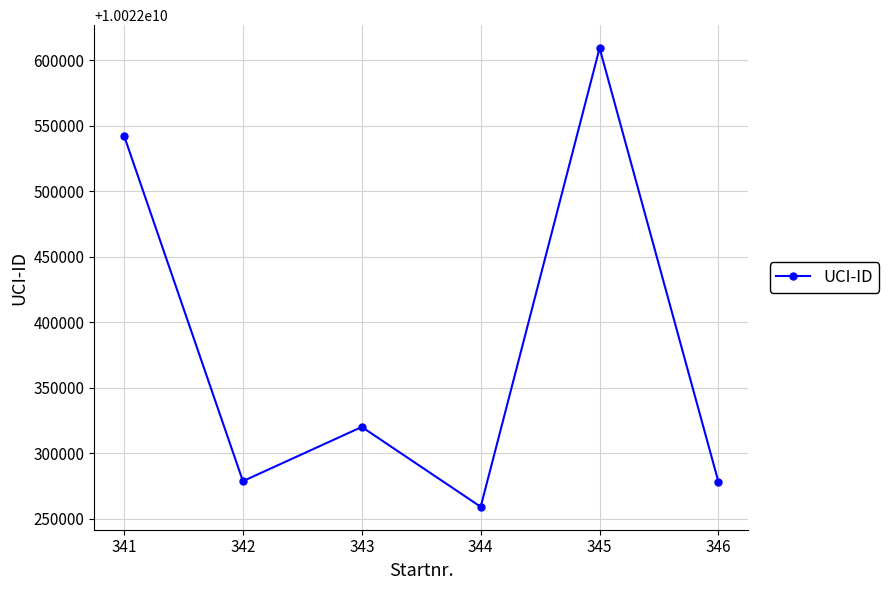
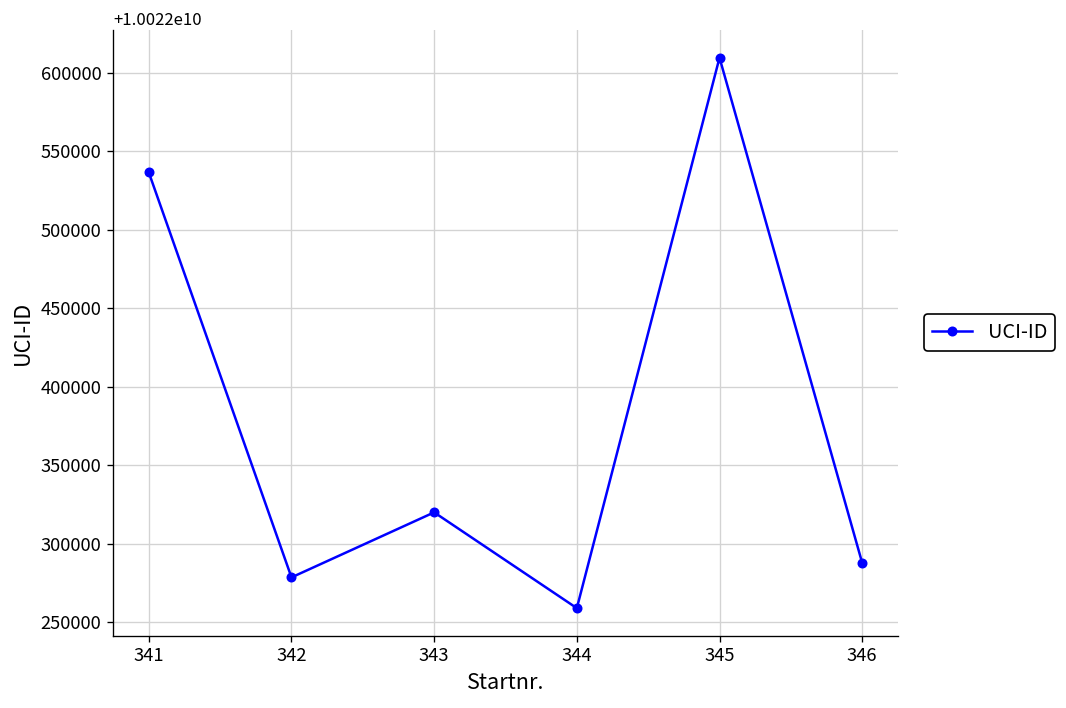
341: 10022543000 -> 10022536000
346: 10022278000 -> 10022288000
